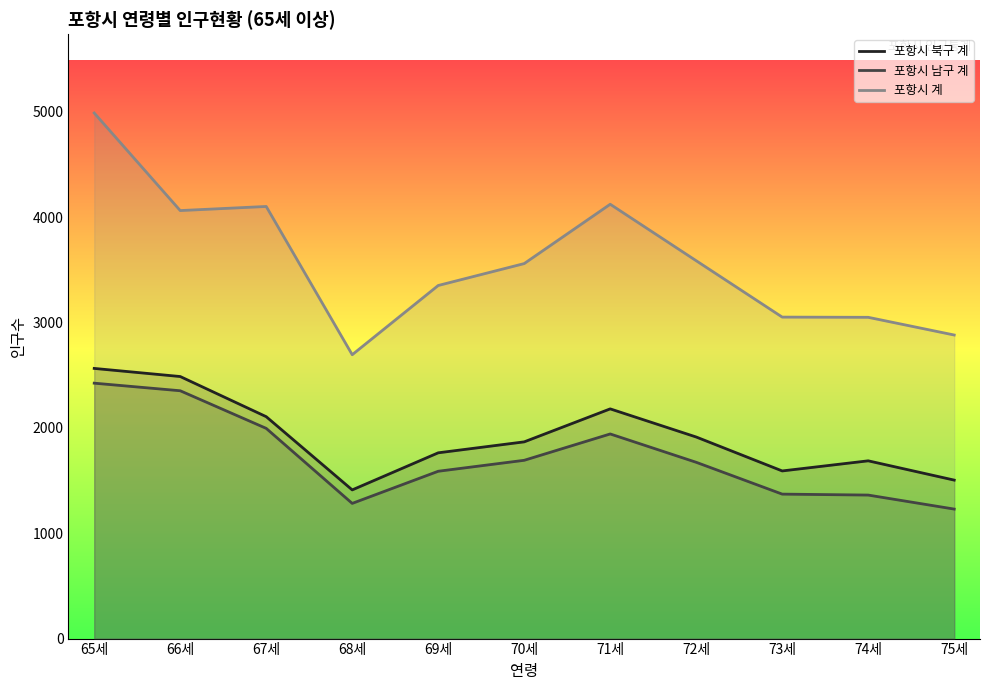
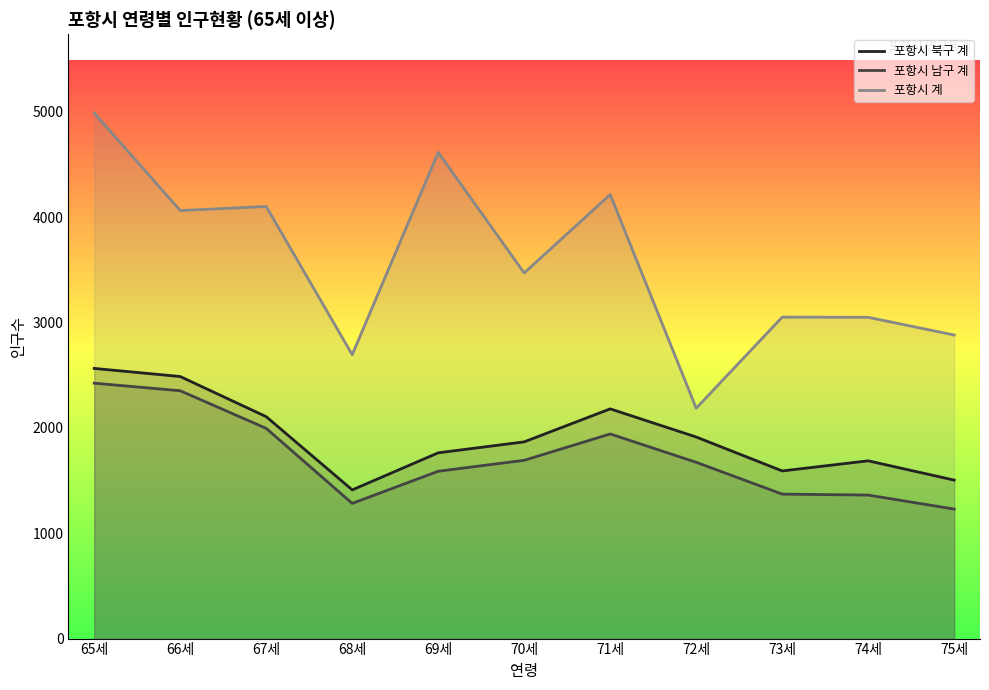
포항시 계, 69세: 3350 -> 4610
포항시 계, 70세: 3560 -> 3470
포항시 계, 71세: 4120 -> 4210
포항시 계, 72세: 3590 -> 2190
